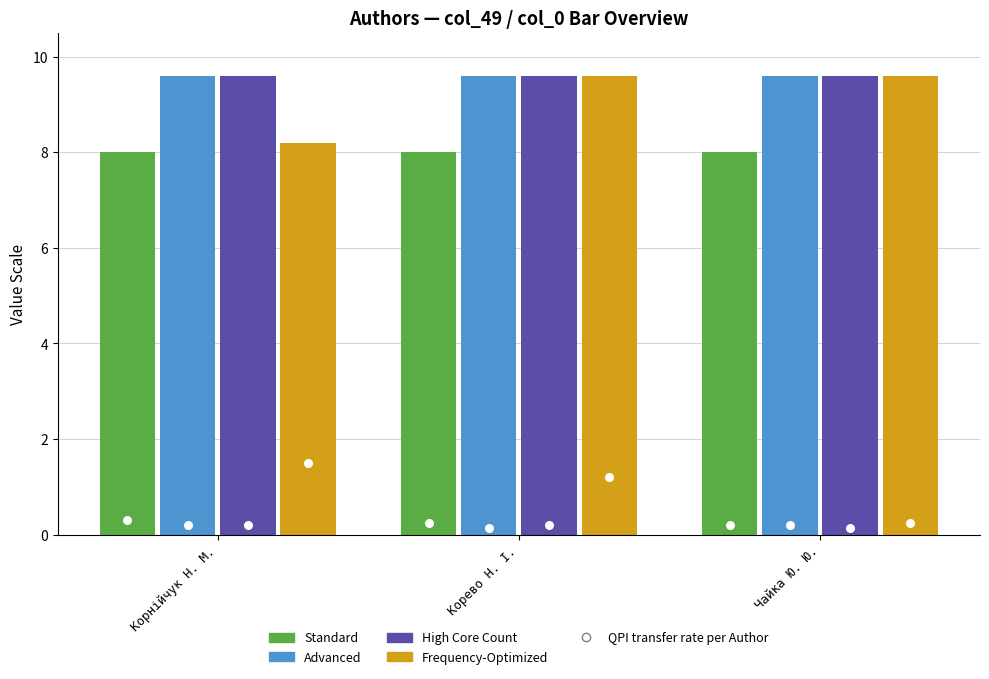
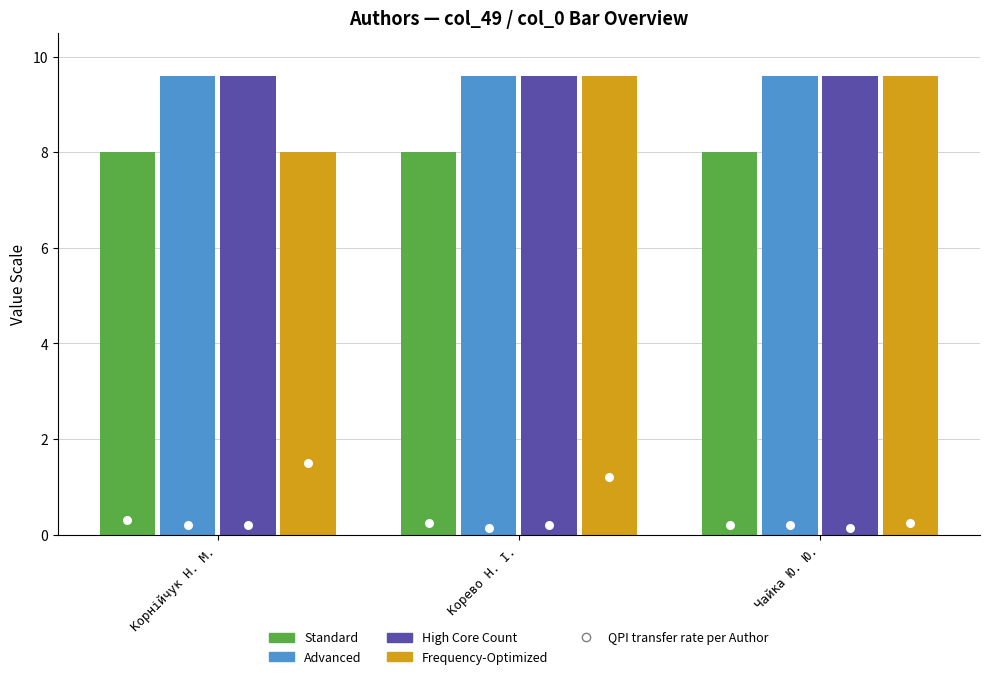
Frequency-Optimized, Корнійчук Н. М.: 8.2 -> 8.0
